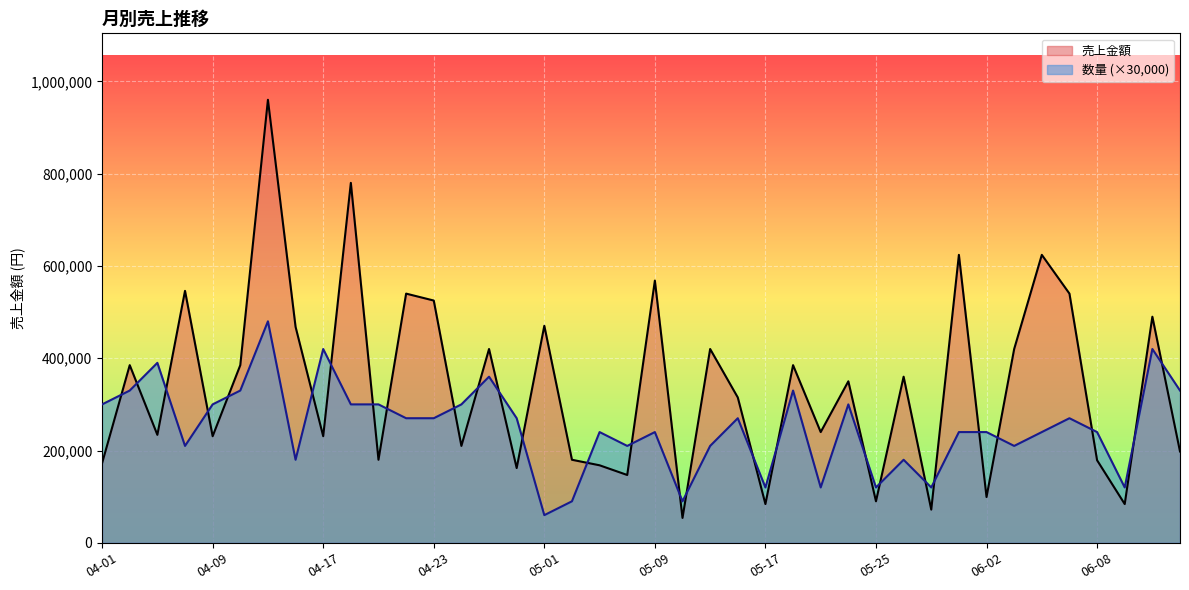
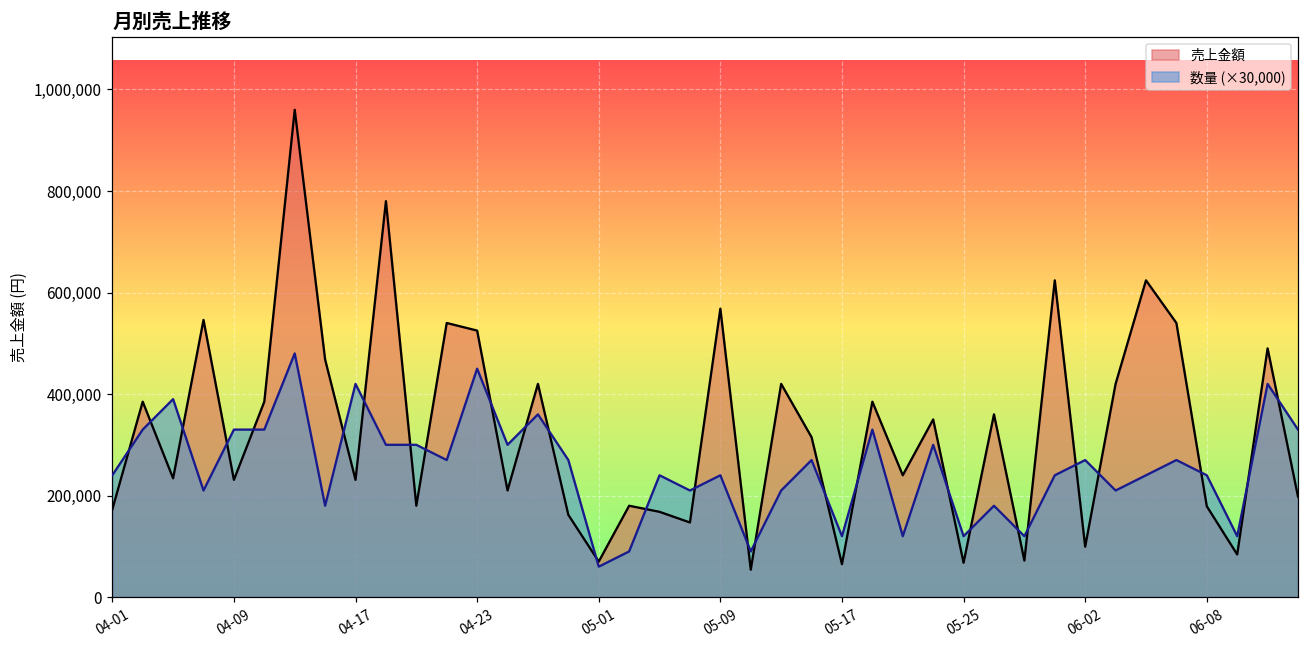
数量 (×30,000), 04-01: 300,000 -> 240,000
数量 (×30,000), 04-09: 300,000 -> 330,000
数量 (×30,000), 04-23: 270,000 -> 450,000
売上金額, 05-01: 470,000 -> 70,000
売上金額, 05-17: 80,000 -> 60,000
売上金額, 05-25: 90,000 -> 70,000
数量 (×30,000), 06-02: 240,000 -> 270,000
